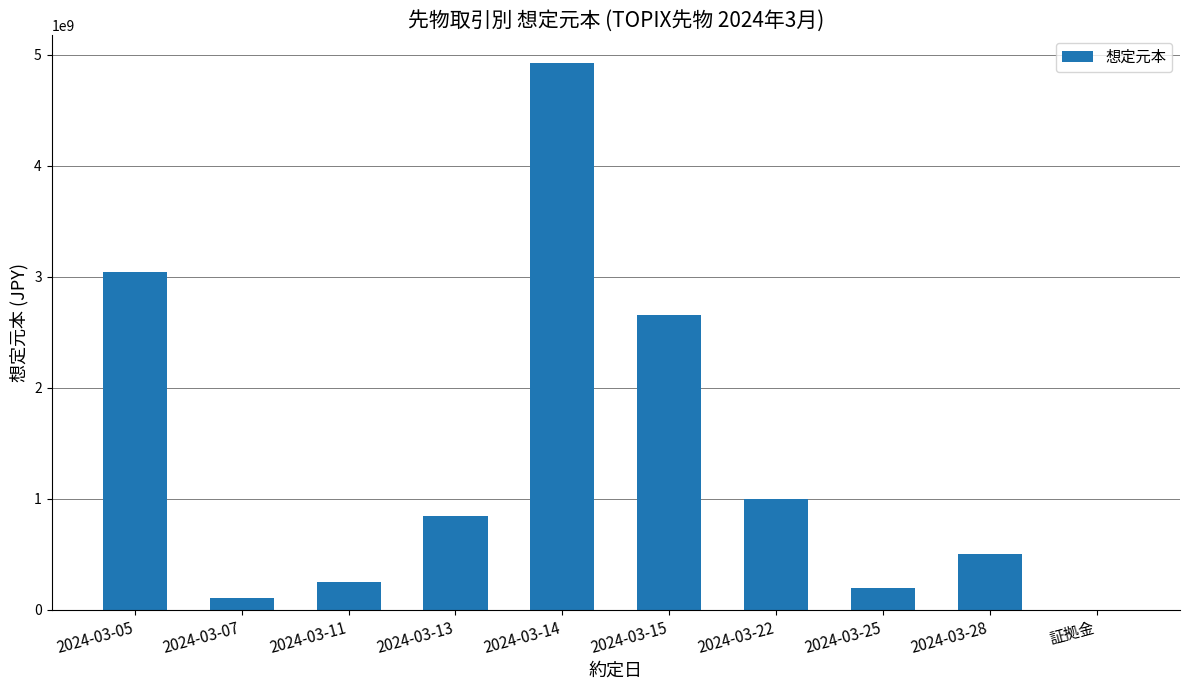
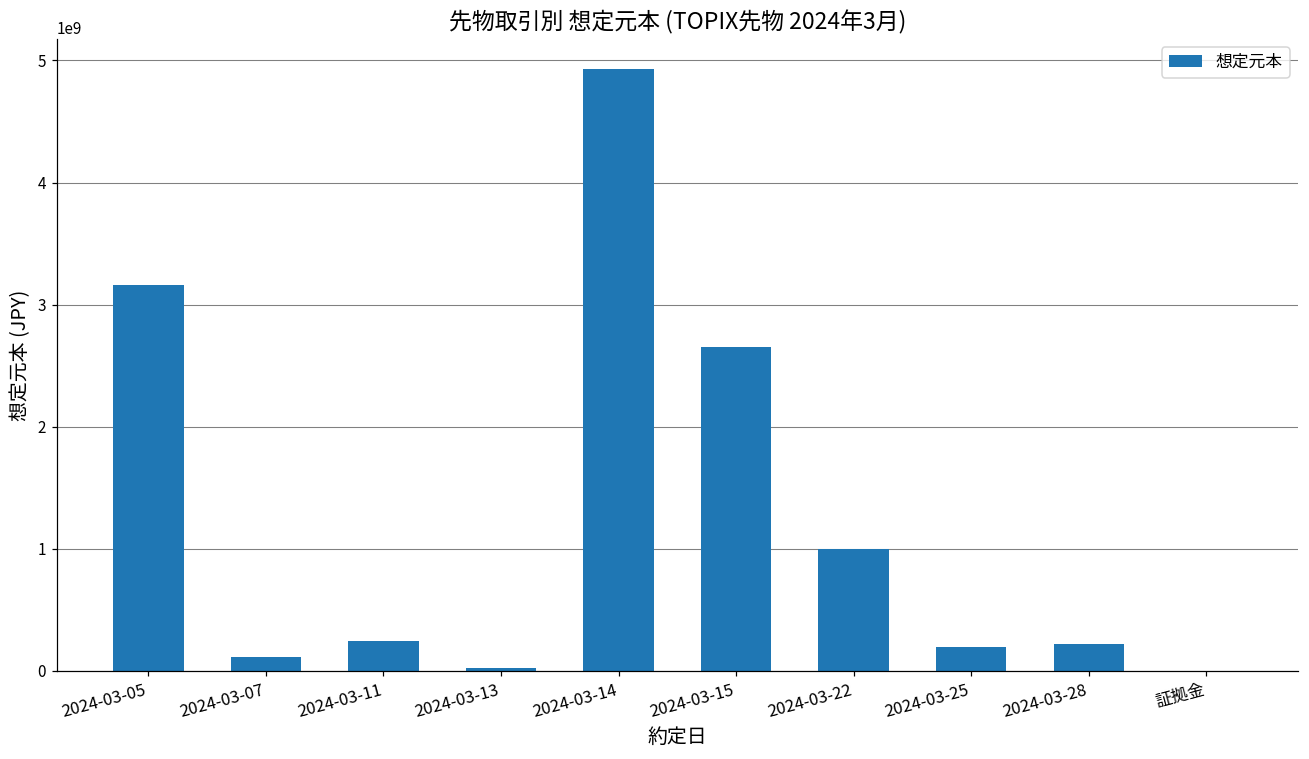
2024-03-05: 3040000000 -> 3160000000
2024-03-13: 850000000 -> 30000000
2024-03-28: 510000000 -> 220000000
